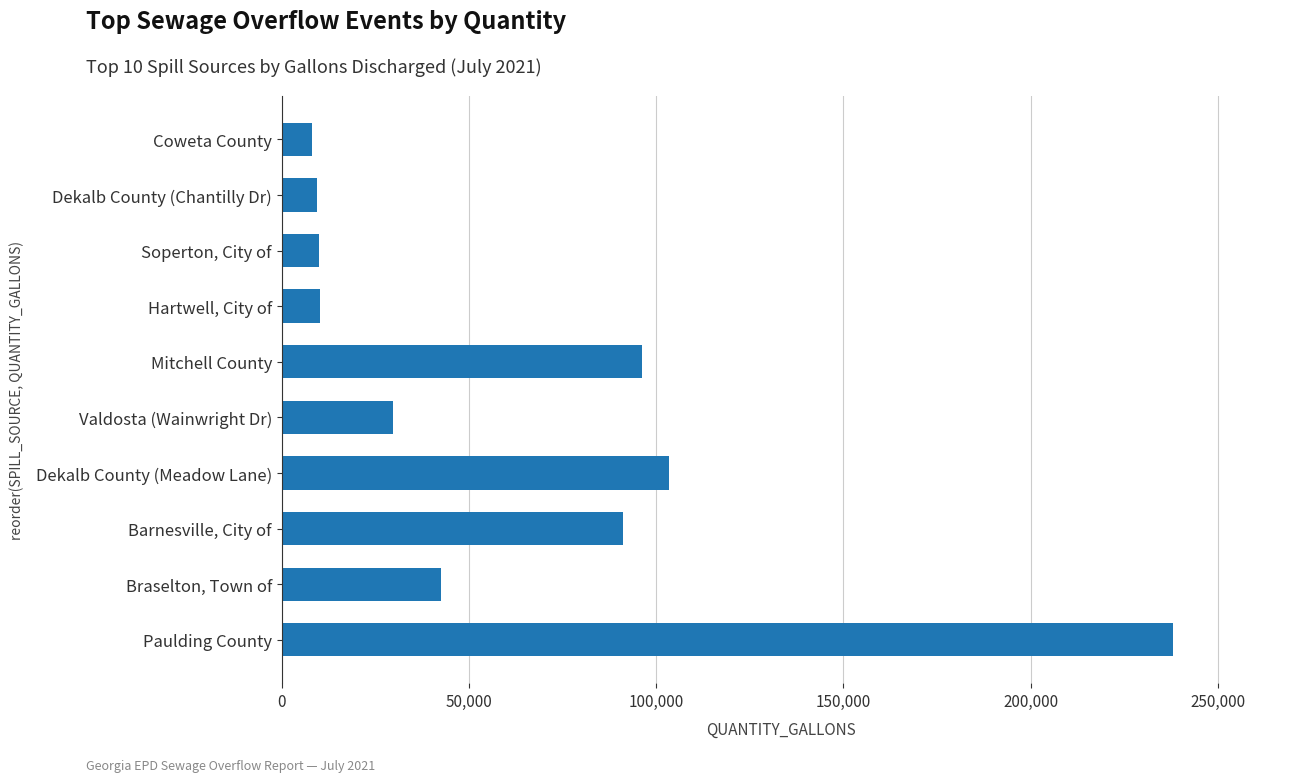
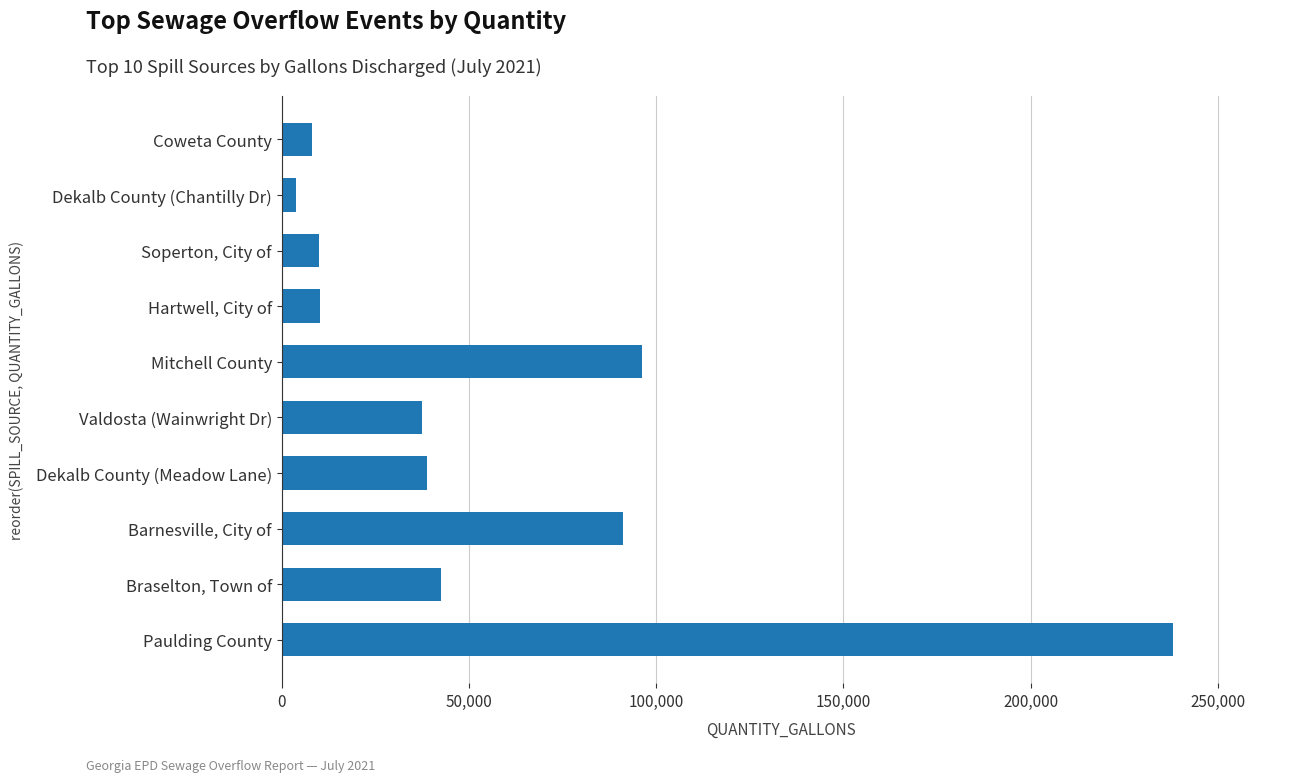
Dekalb County (Chantilly Dr): 10,000 -> 4,000
Valdosta (Wainwright Dr): 30,000 -> 38,000
Dekalb County (Meadow Lane): 103,000 -> 39,000
